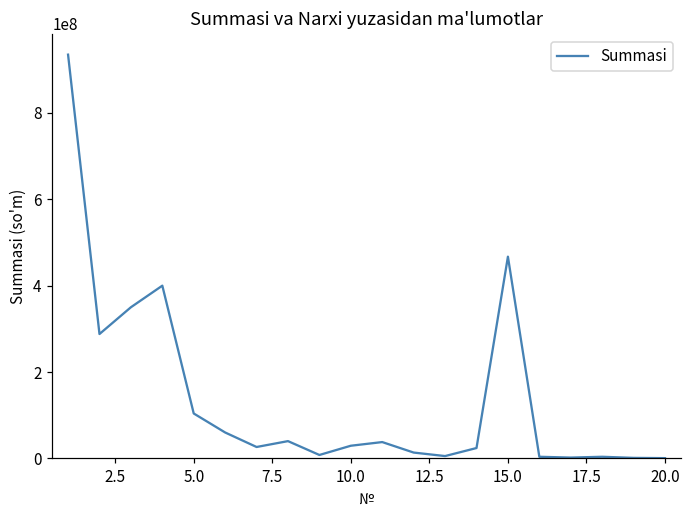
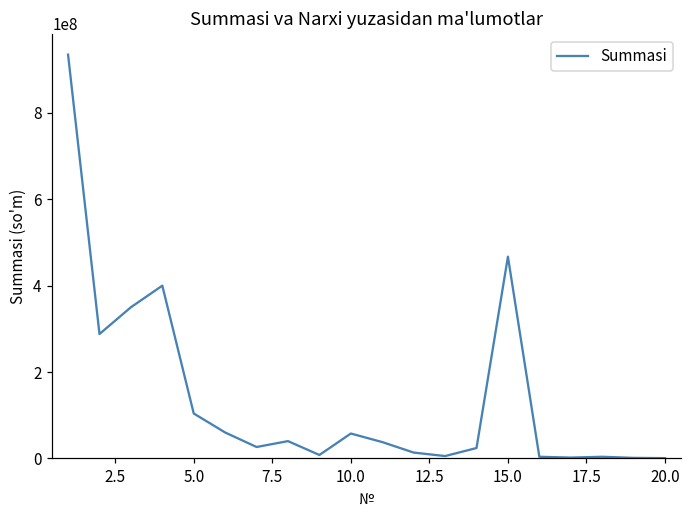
10.0: 30000000 -> 60000000
